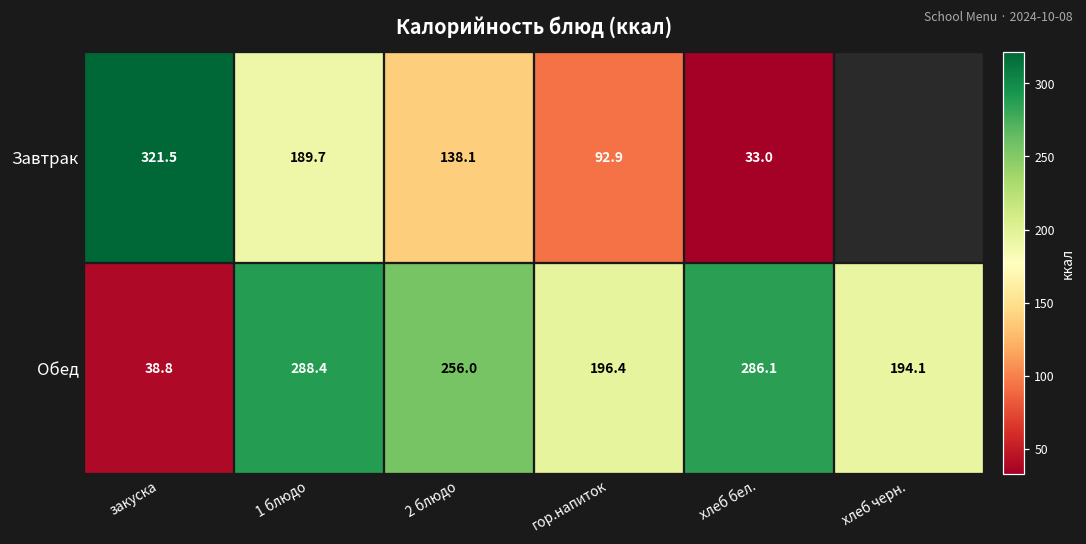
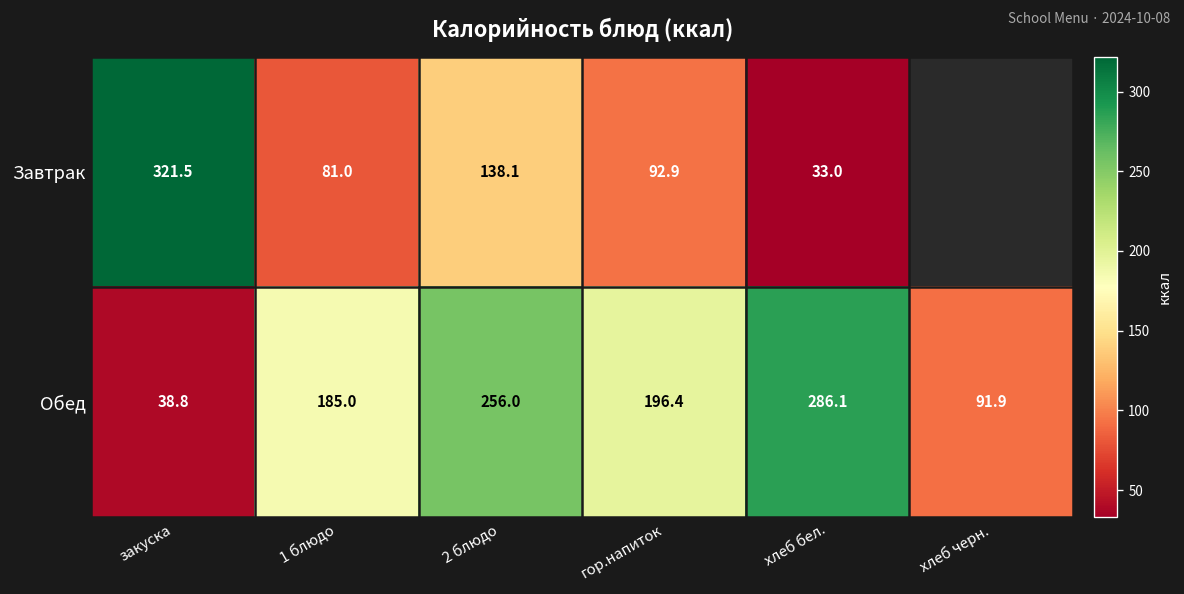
Завтрак, 1 блюдо: 189.7 -> 81.0
Обед, 1 блюдо: 288.4 -> 185.0
Обед, хлеб черн.: 194.1 -> 91.9
